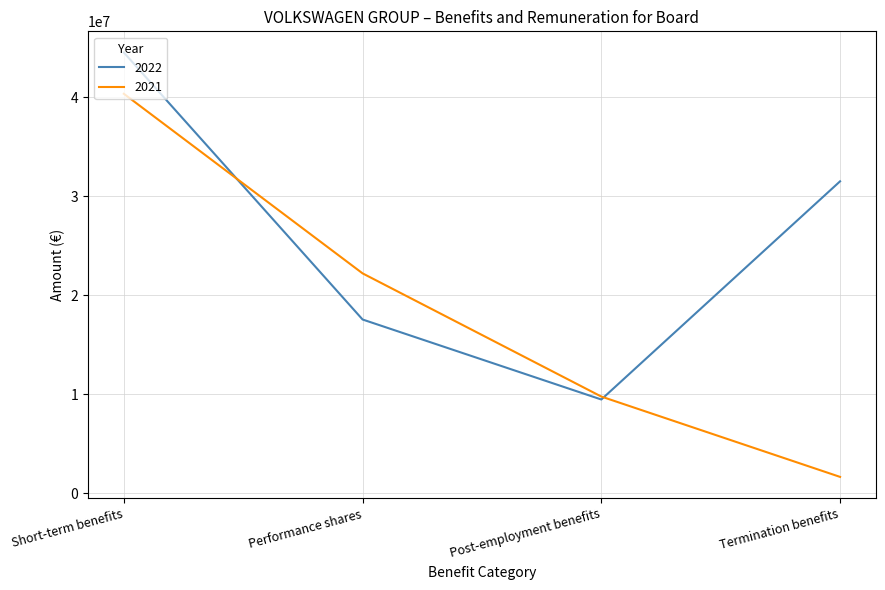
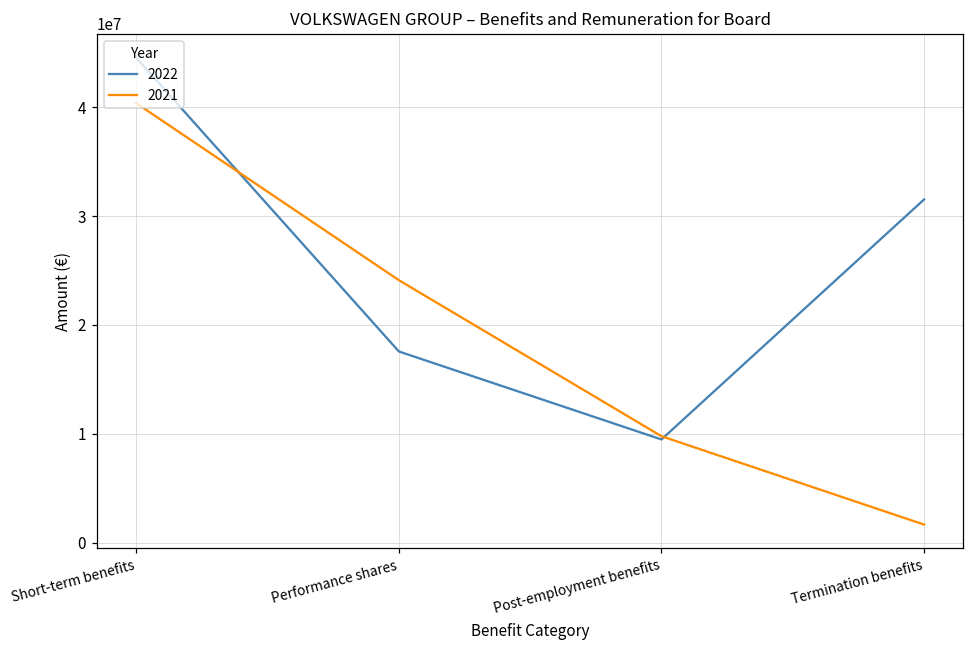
2021, Performance shares: 22000000 -> 24000000
